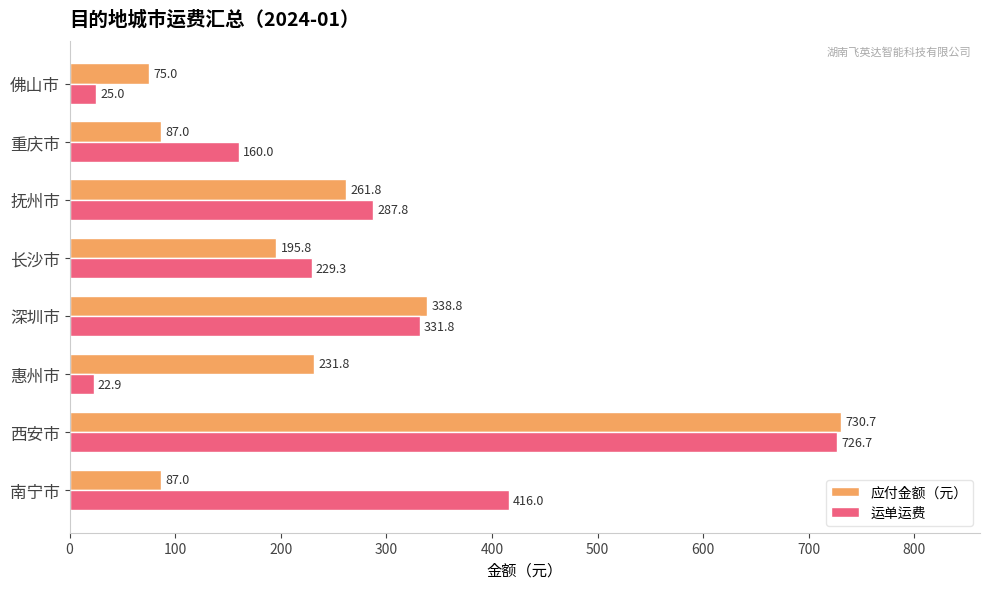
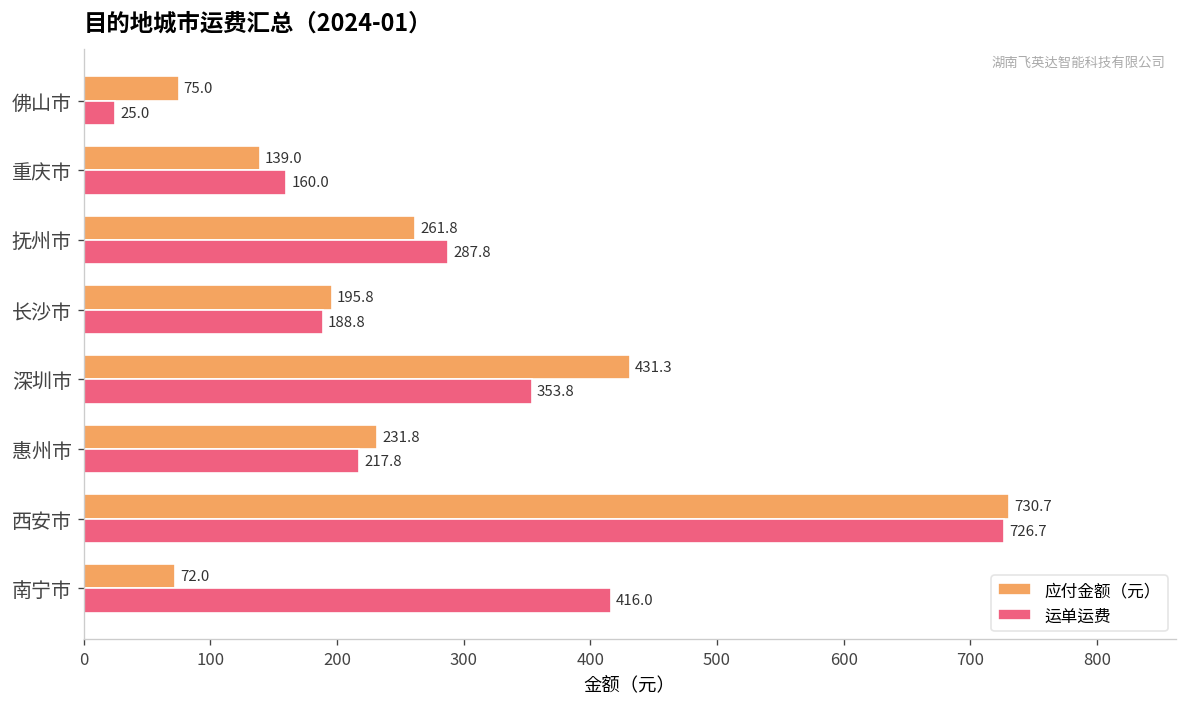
应付金额（元）, 重庆市: 87.0 -> 139.0
运单运费, 长沙市: 229.3 -> 188.8
应付金额（元）, 深圳市: 338.8 -> 431.3
运单运费, 深圳市: 331.8 -> 353.8
运单运费, 惠州市: 22.9 -> 217.8
应付金额（元）, 南宁市: 87.0 -> 72.0
